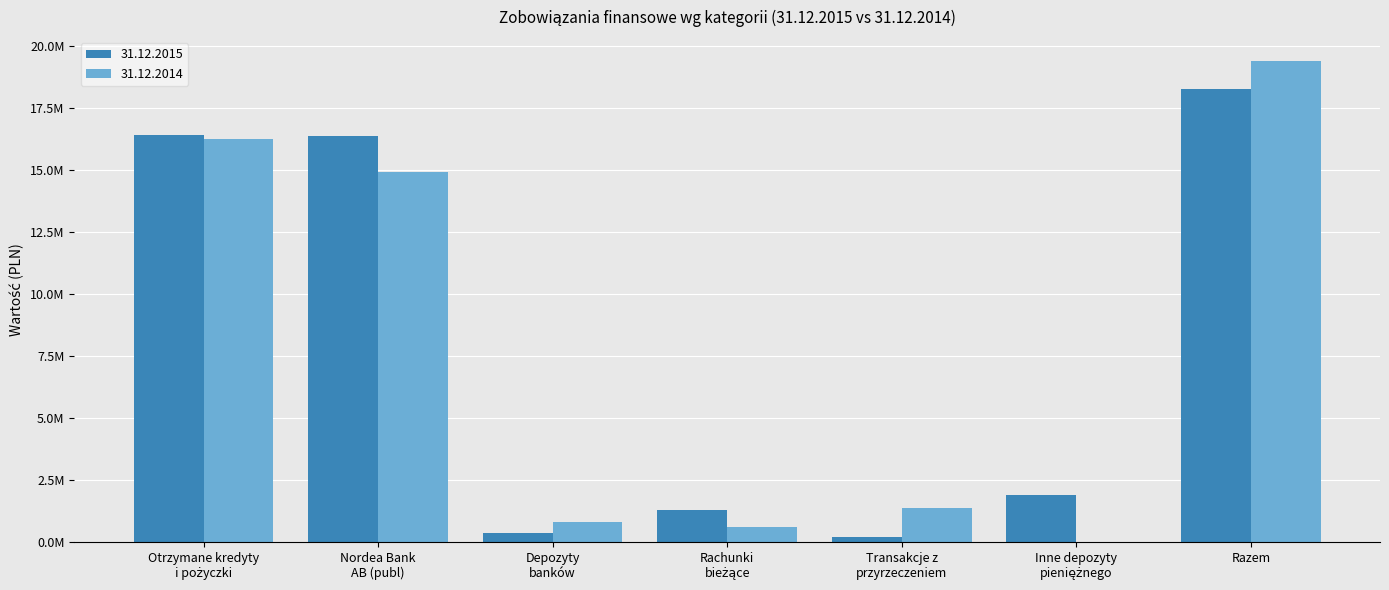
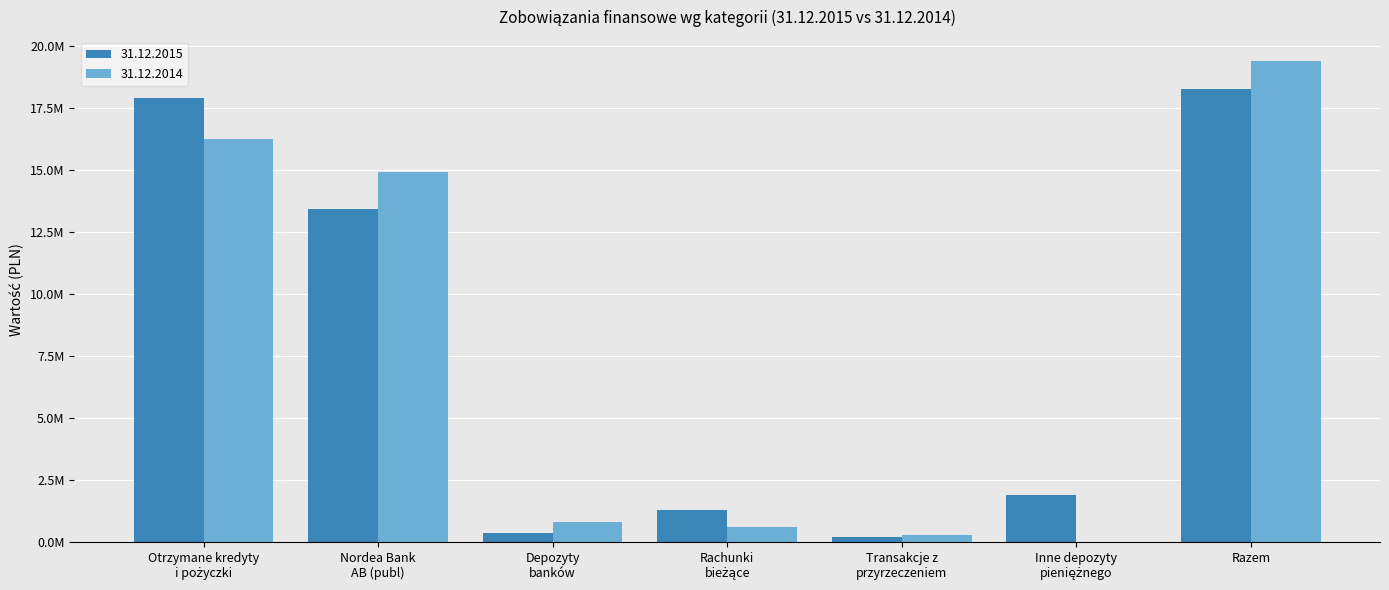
31.12.2015, Otrzymane kredyty i pożyczki: 16400000 -> 17900000
31.12.2015, Nordea Bank AB (publ): 16400000 -> 13400000
31.12.2014, Transakcje z przyrzeczeniem: 1400000 -> 300000
